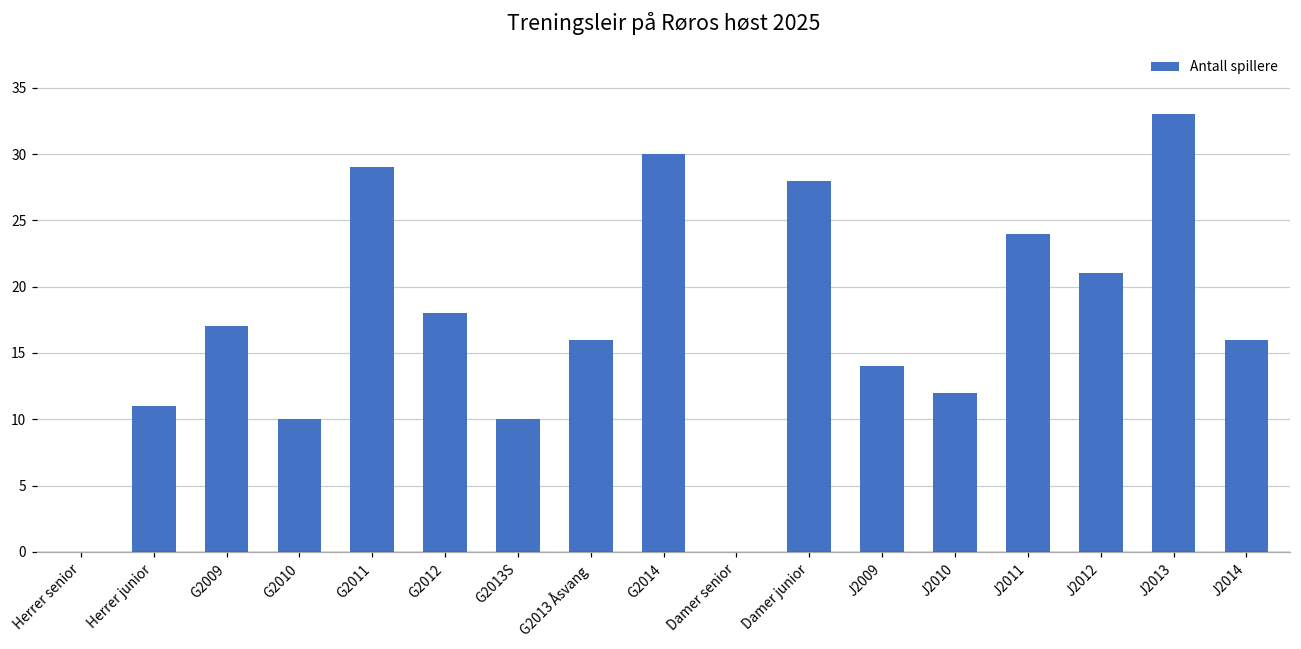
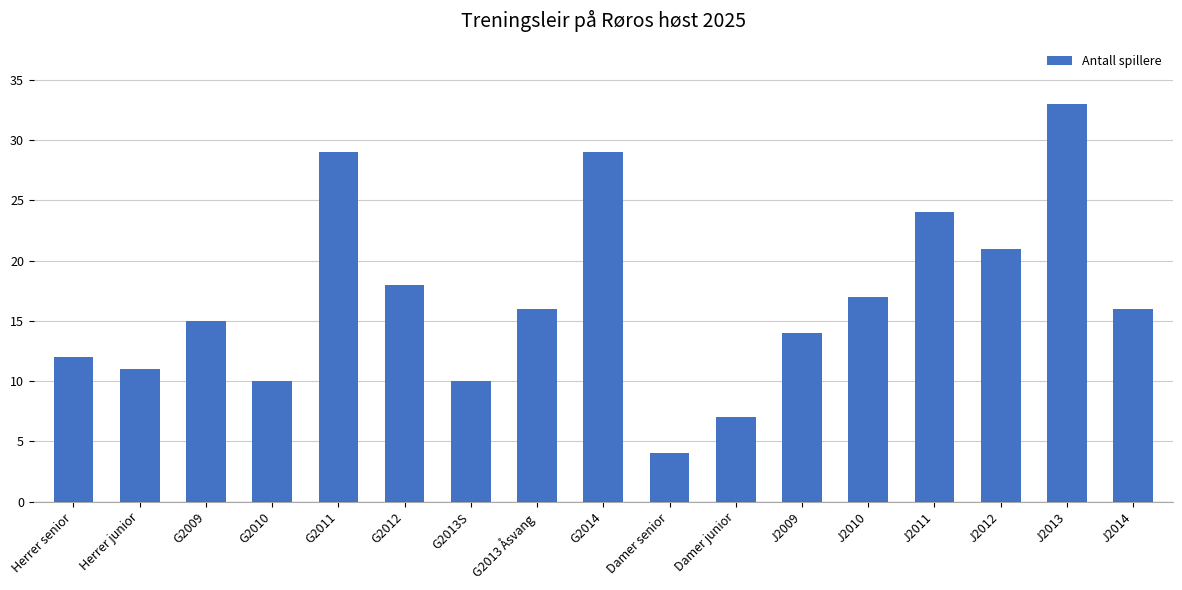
Herrer senior: 0 -> 12
G2009: 17 -> 15
G2014: 30 -> 29
Damer senior: 0 -> 4
Damer junior: 28 -> 7
J2010: 12 -> 17
